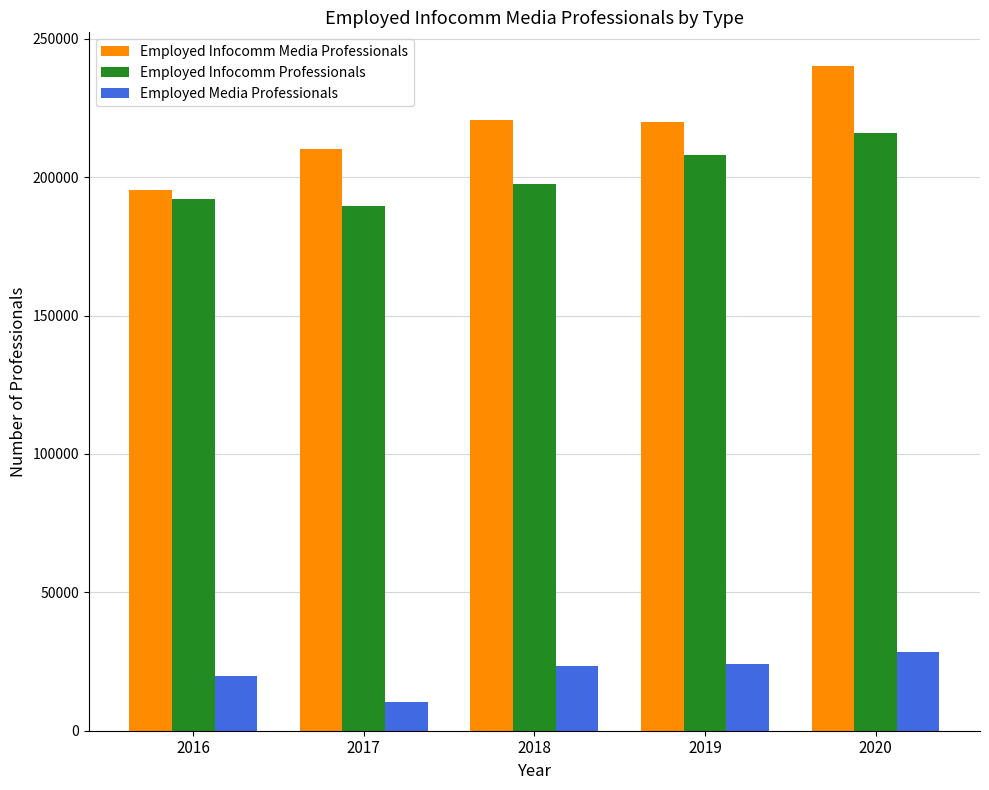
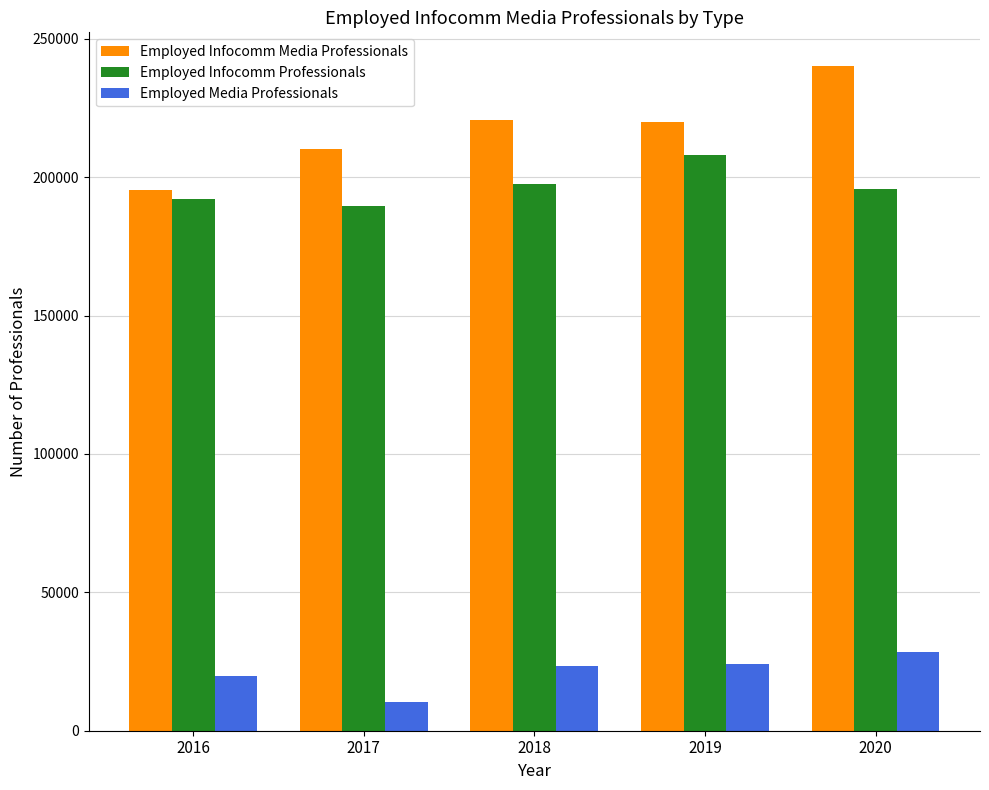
Employed Infocomm Professionals, 2020: 216000 -> 196000
